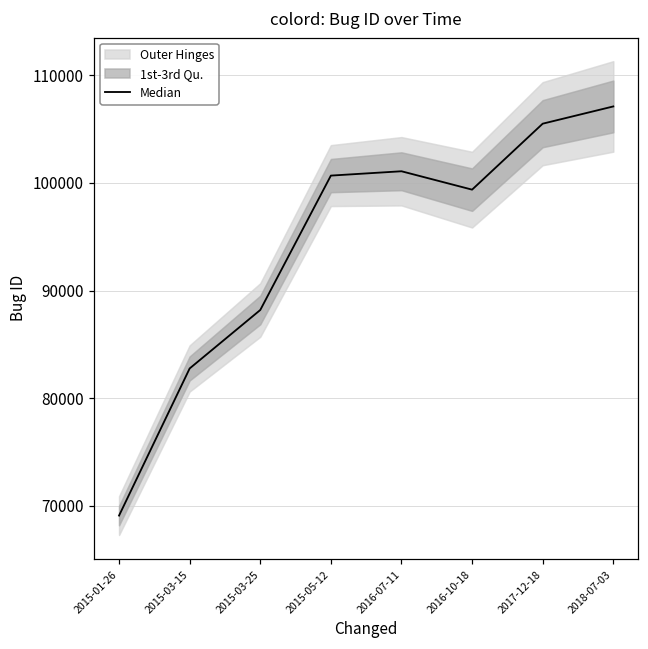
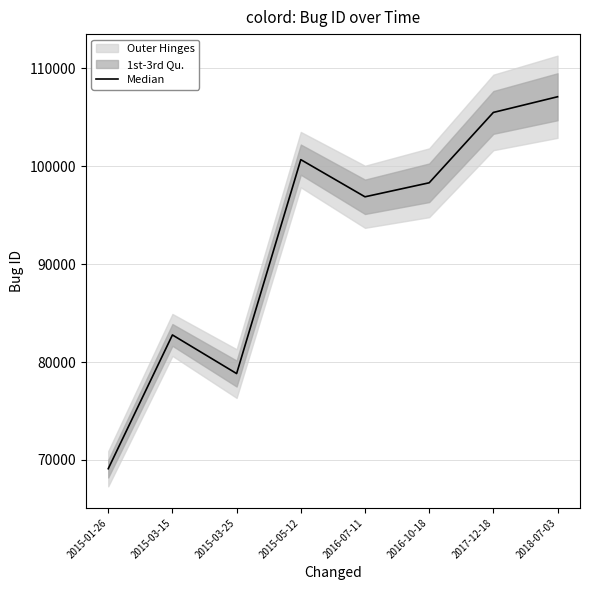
Median, 2015-03-25: 88000 -> 79000
Median, 2016-07-11: 101000 -> 97000
Median, 2016-10-18: 99000 -> 98000
